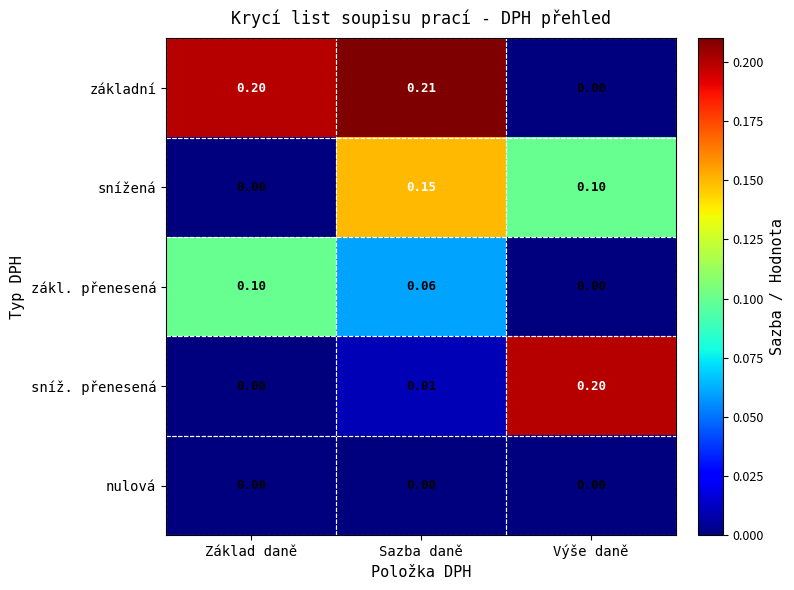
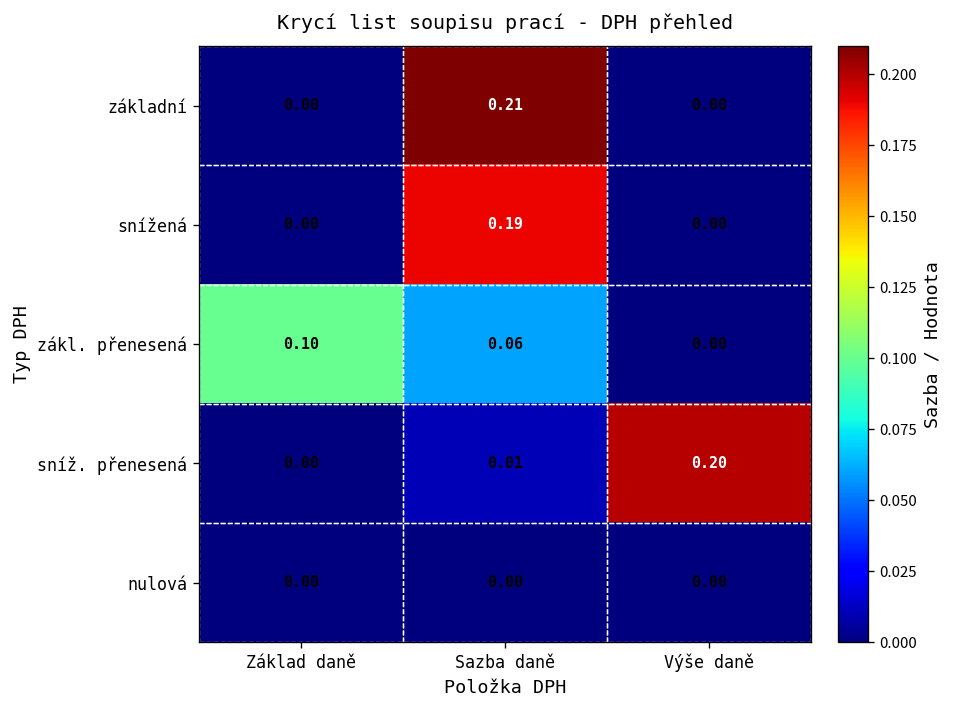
základní, Základ daně: 0.20 -> 0.00
snížená, Sazba daně: 0.15 -> 0.19
snížená, Výše daně: 0.10 -> 0.00
